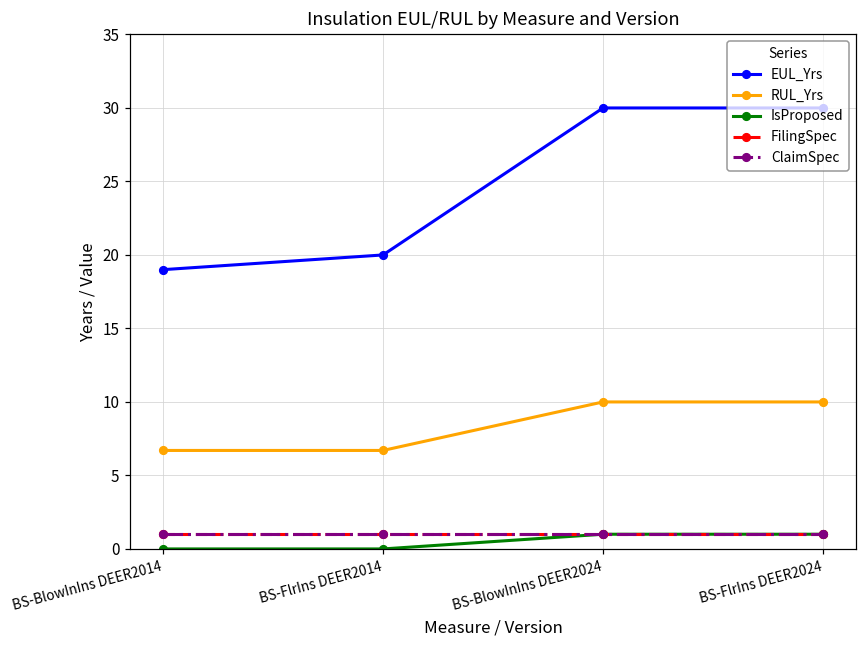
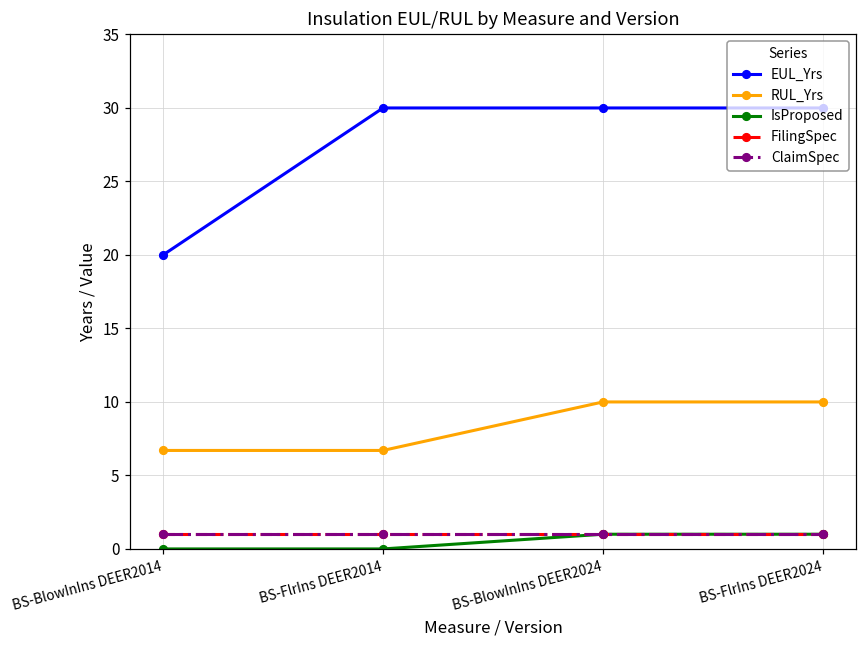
EUL_Yrs, BS-BlowInIns DEER2014: 19 -> 20
EUL_Yrs, BS-FlrIns DEER2014: 20 -> 30
